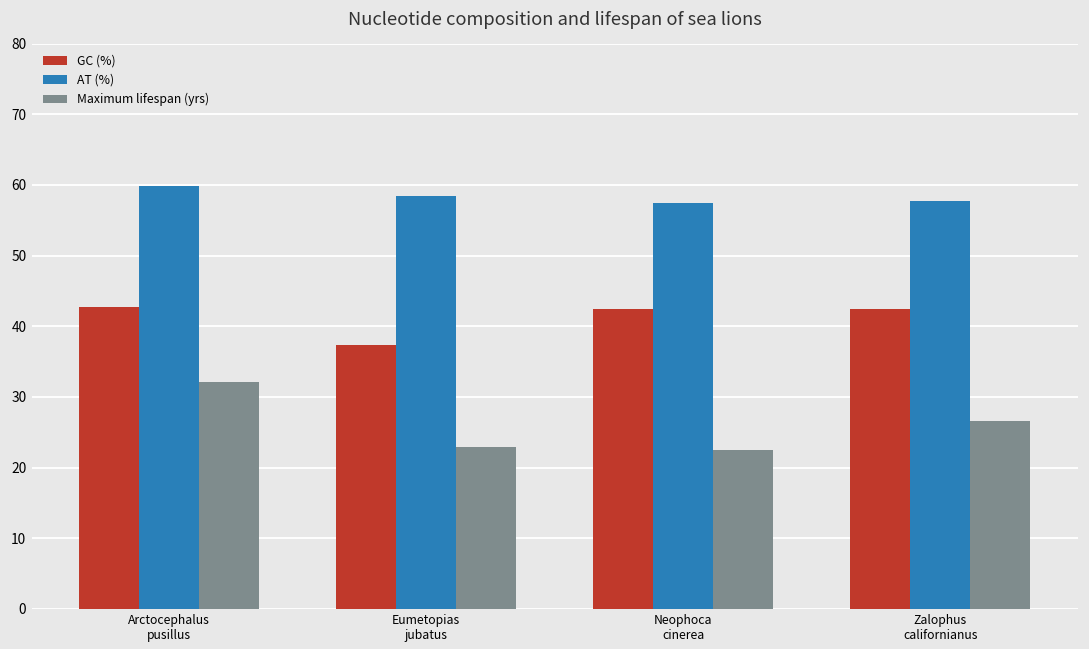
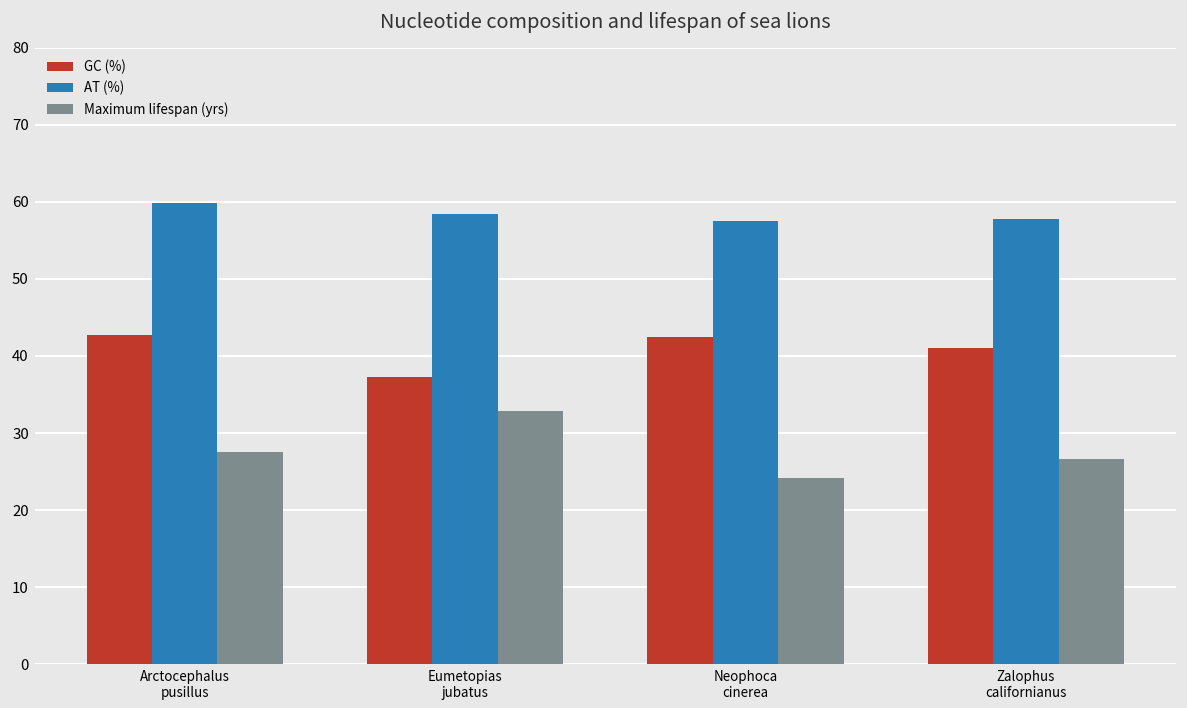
Maximum lifespan (yrs), Arctocephalus pusillus: 32 -> 28
Maximum lifespan (yrs), Eumetopias jubatus: 23 -> 33
Maximum lifespan (yrs), Neophoca cinerea: 23 -> 24
GC (%), Zalophus californianus: 43 -> 41
